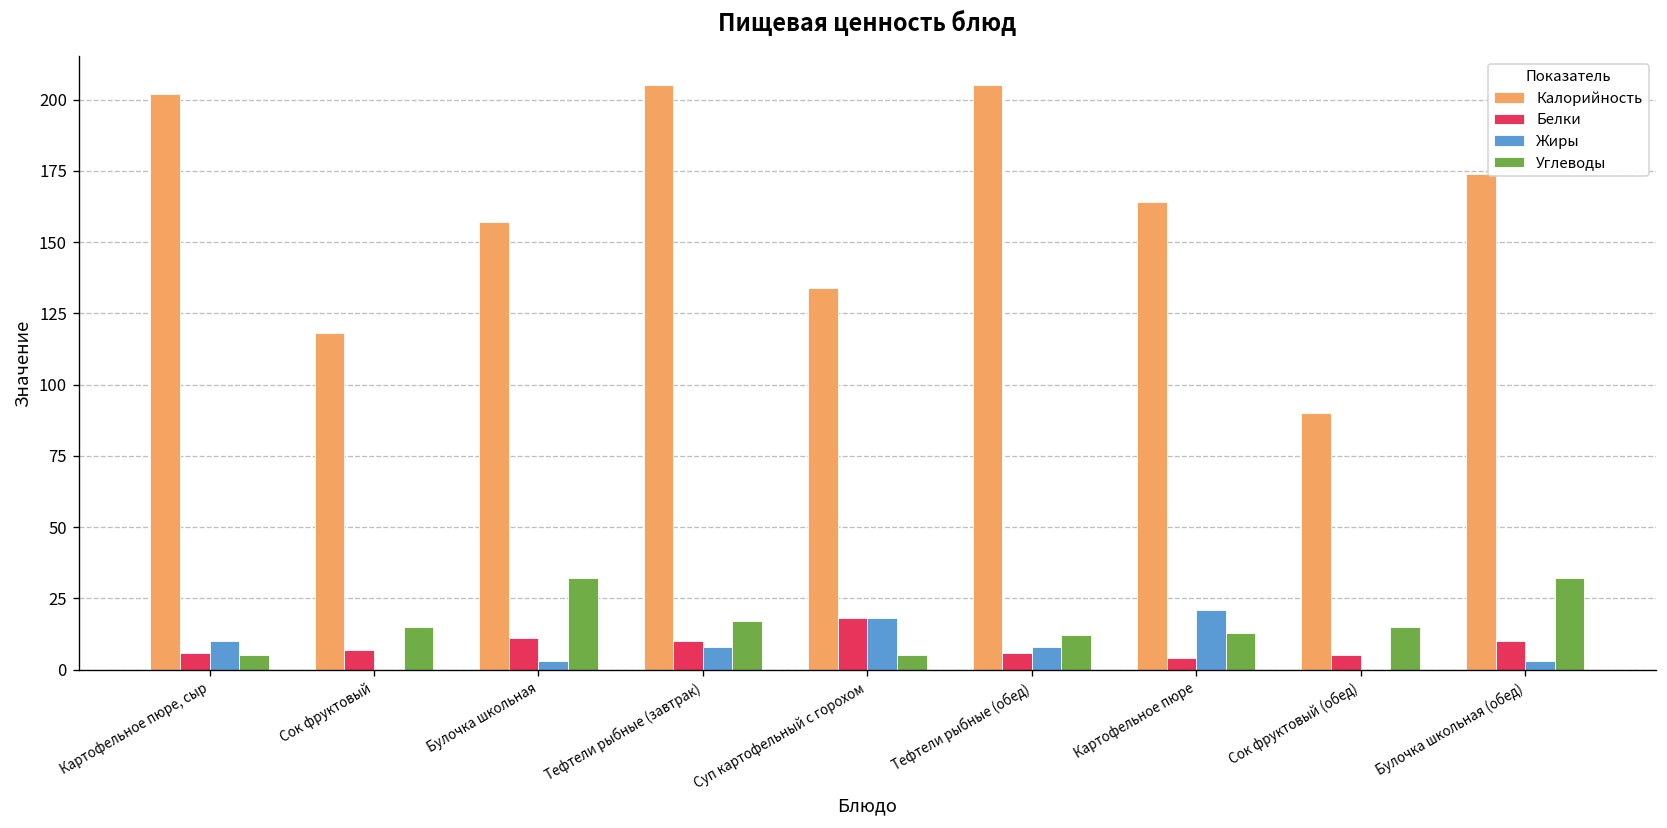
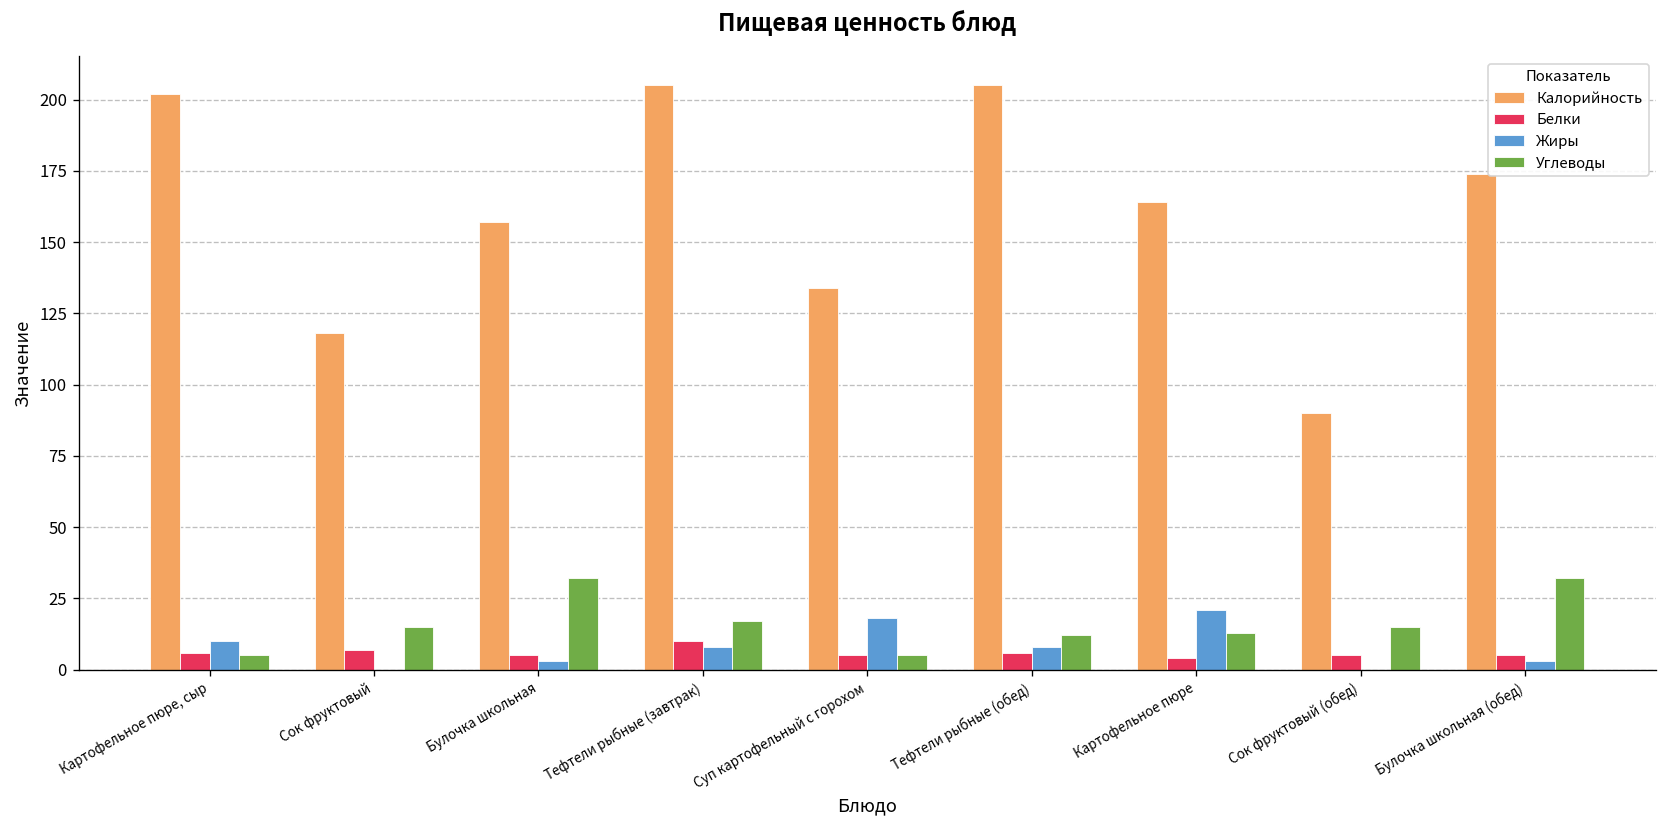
Белки, Булочка школьная: 11 -> 5
Белки, Суп картофельный с горохом: 18 -> 5
Белки, Булочка школьная (обед): 10 -> 5
